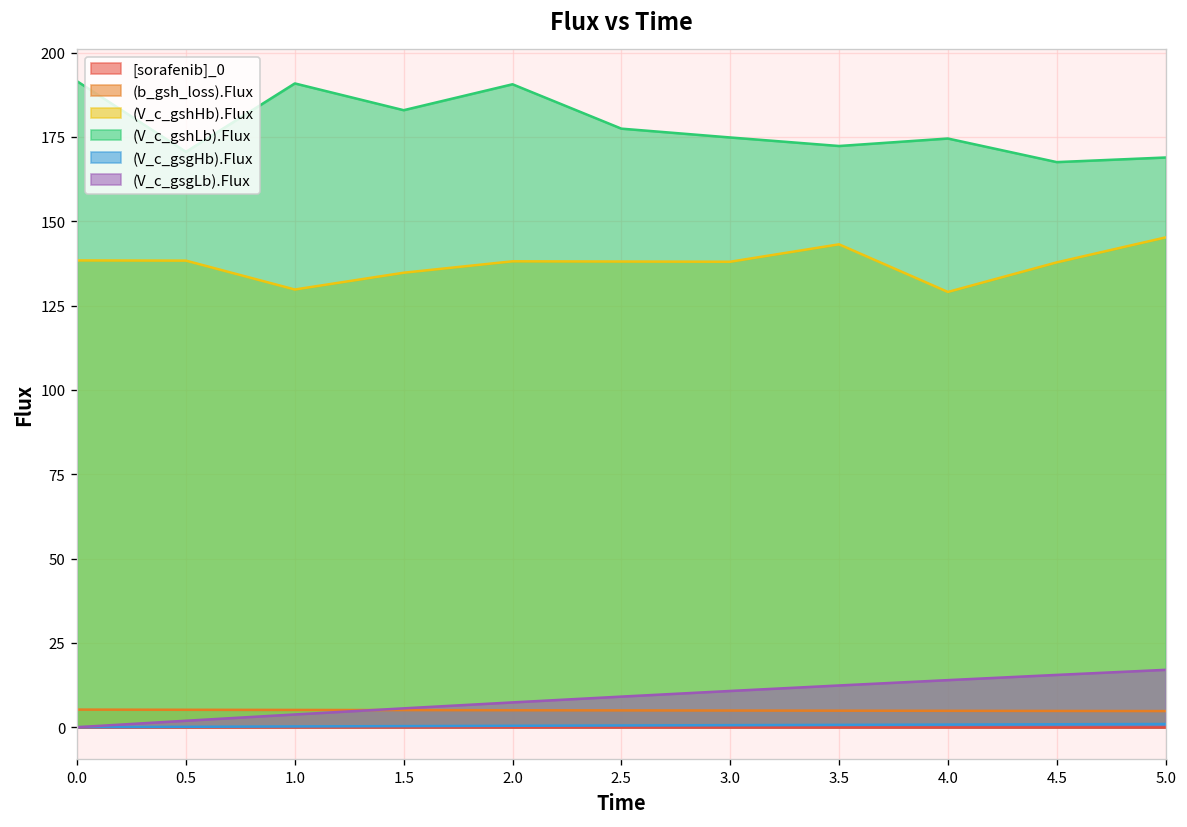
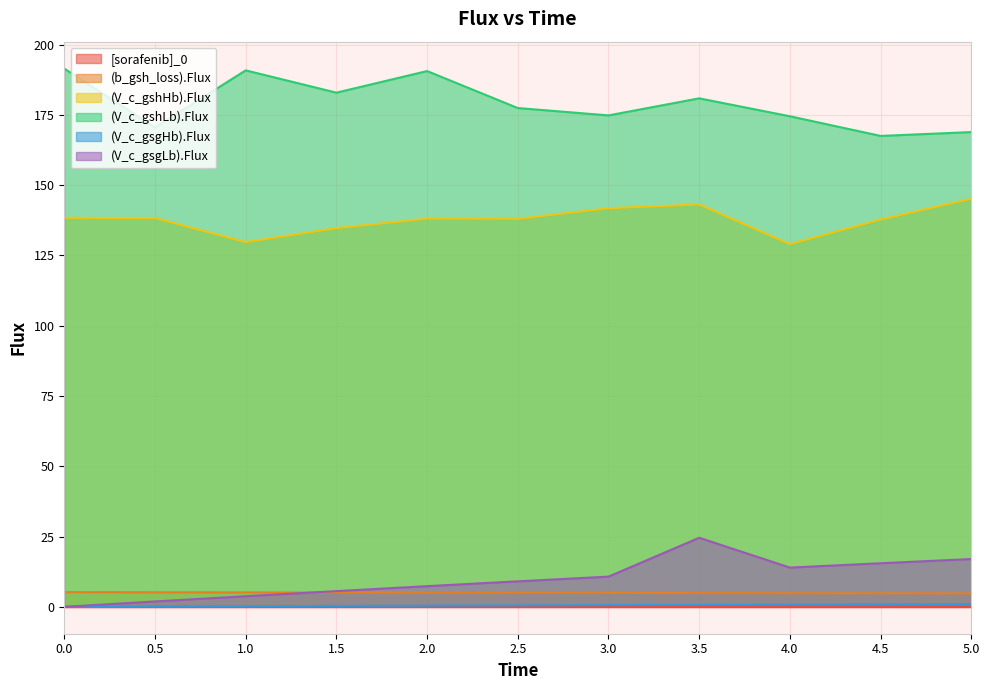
(V_c_gshHb).Flux, 3.0: 138 -> 142
(V_c_gshLb).Flux, 3.5: 172 -> 181
(V_c_gsgLb).Flux, 3.5: 12 -> 25
